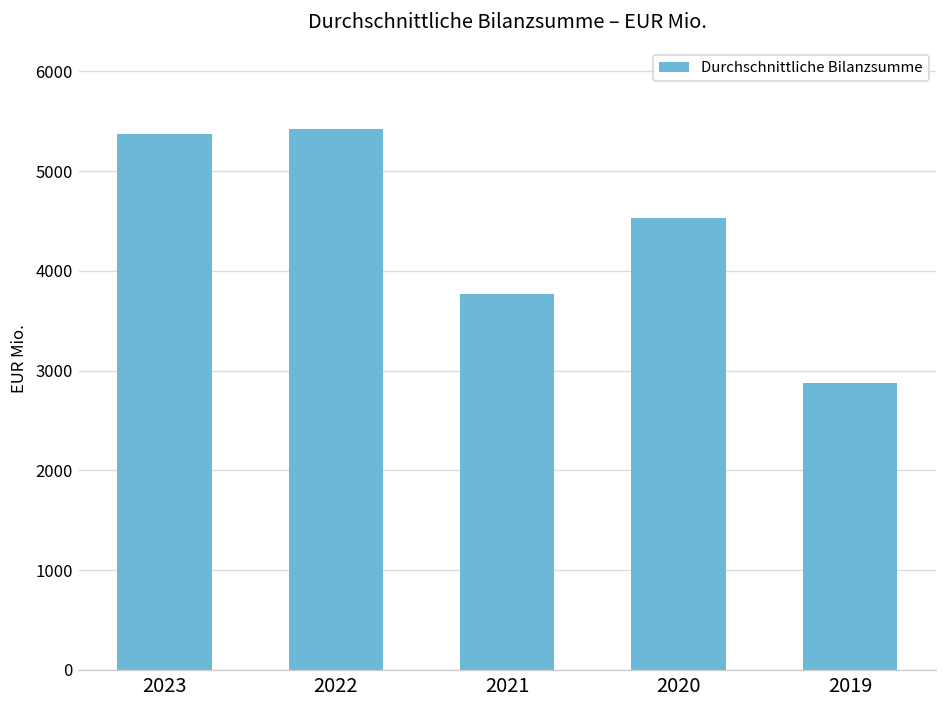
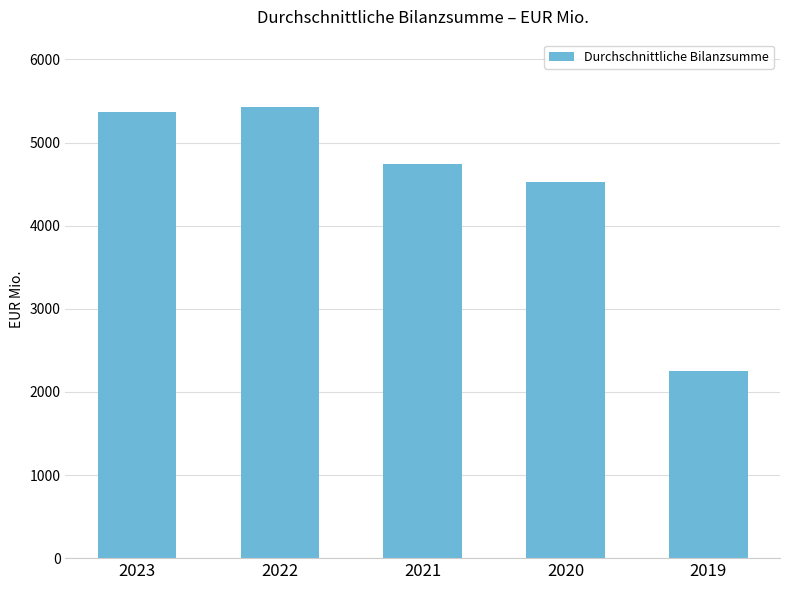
2021: 3800 -> 4700
2019: 2900 -> 2300
